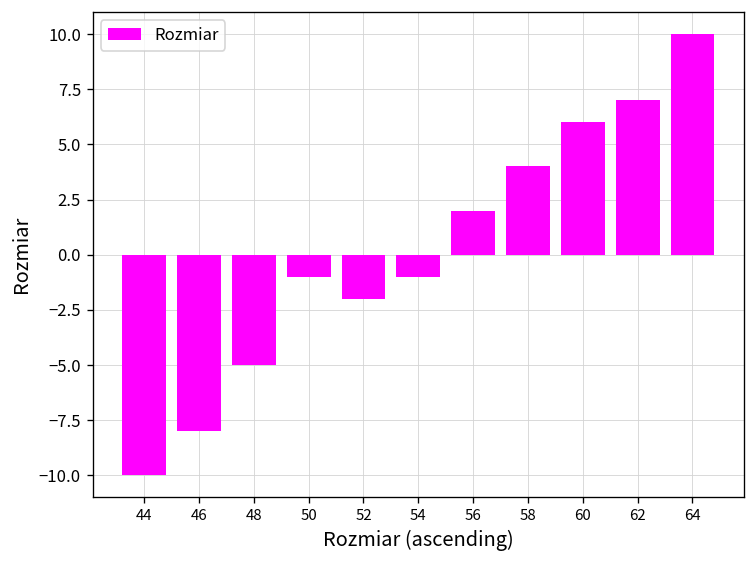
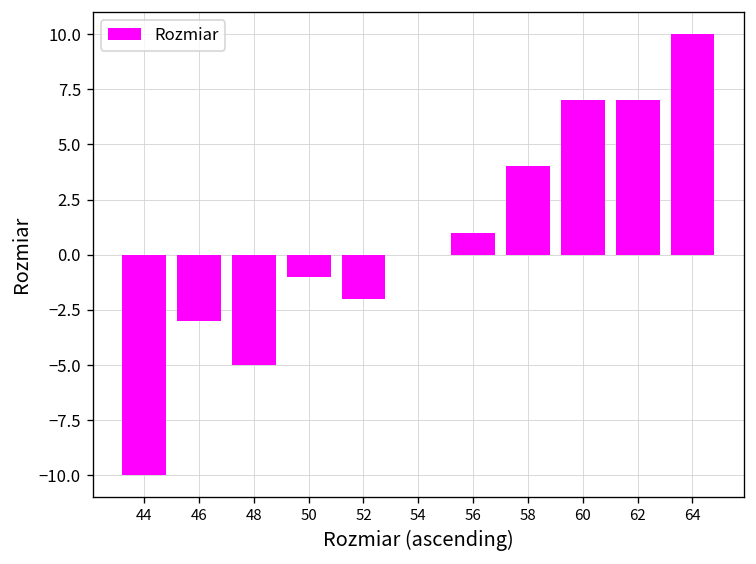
46: -8.0 -> -3.0
54: -1.0 -> 0.0
56: 2.0 -> 1.0
60: 6.0 -> 7.0
